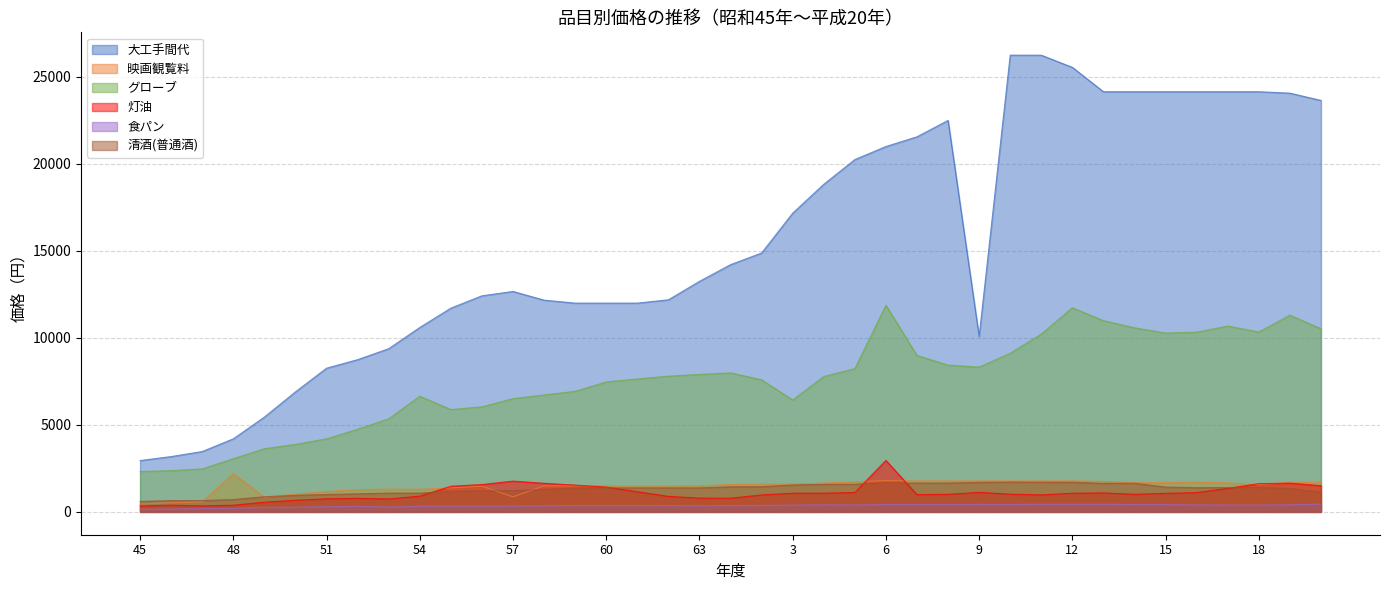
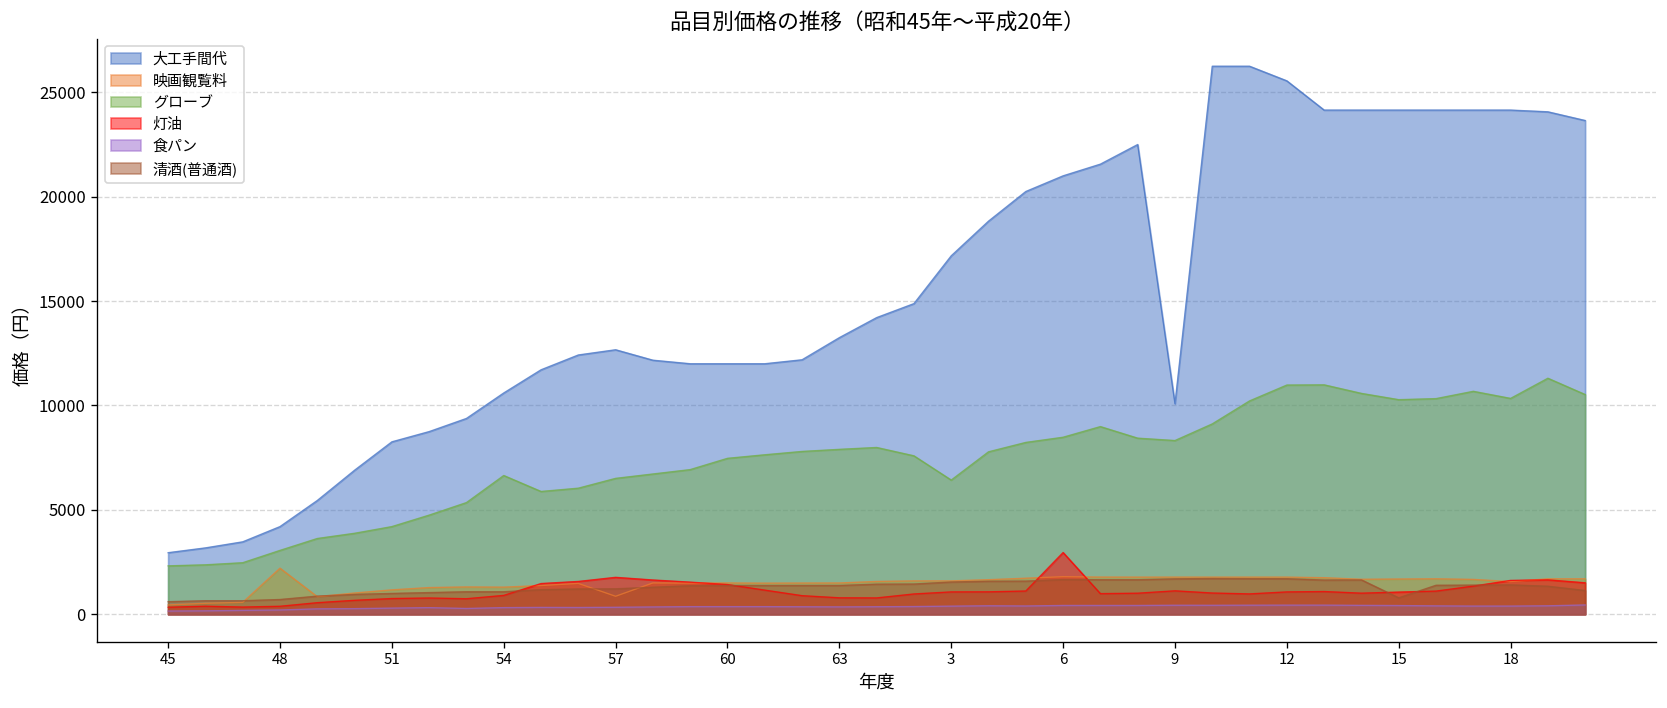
グローブ, 6: 11900 -> 8500
グローブ, 12: 11700 -> 11000
清酒(普通酒), 15: 1400 -> 800
